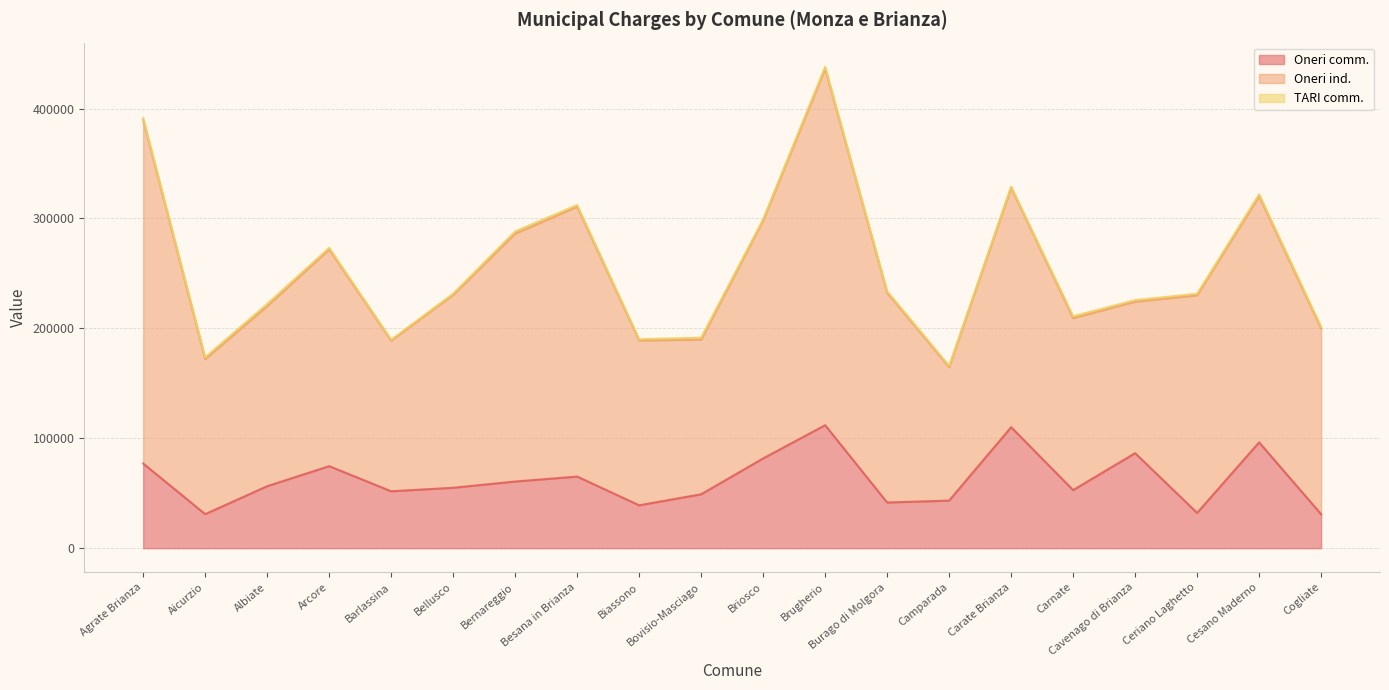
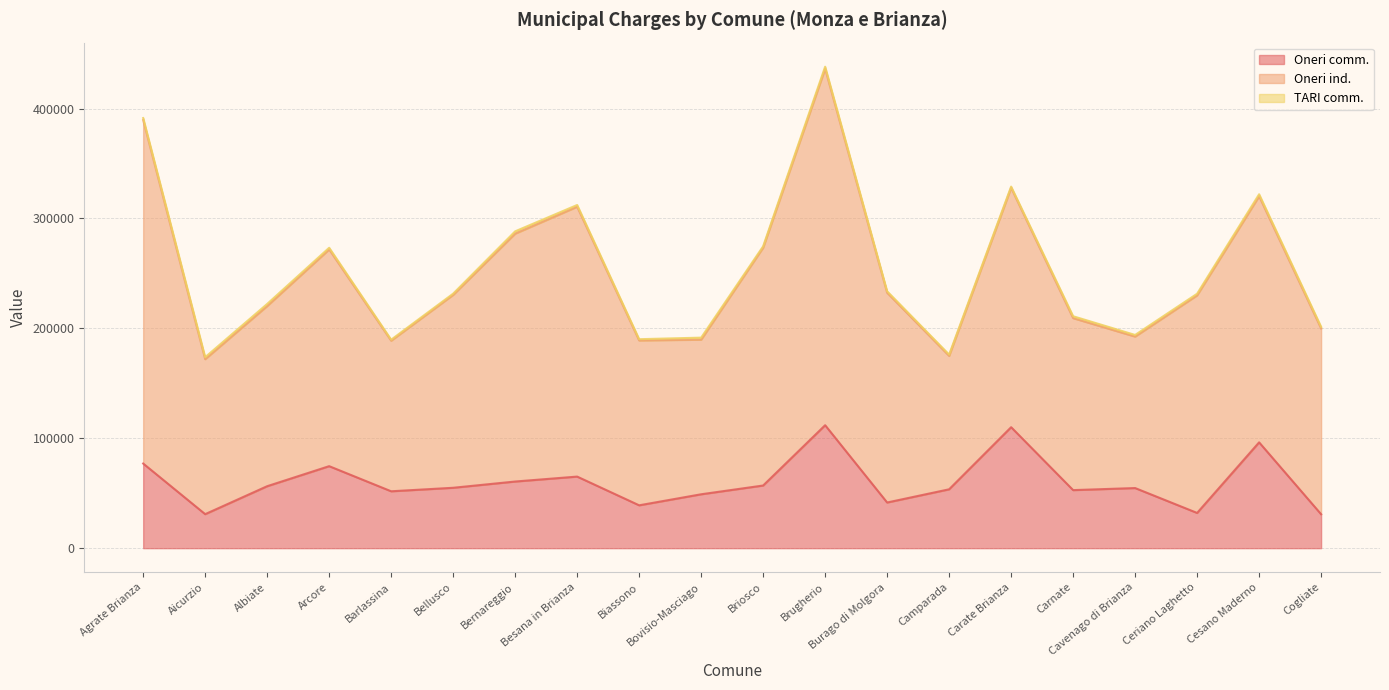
Oneri comm., Briosco: 82000 -> 57000
Oneri comm., Camparada: 43000 -> 54000
Oneri comm., Cavenago di Brianza: 86000 -> 55000
